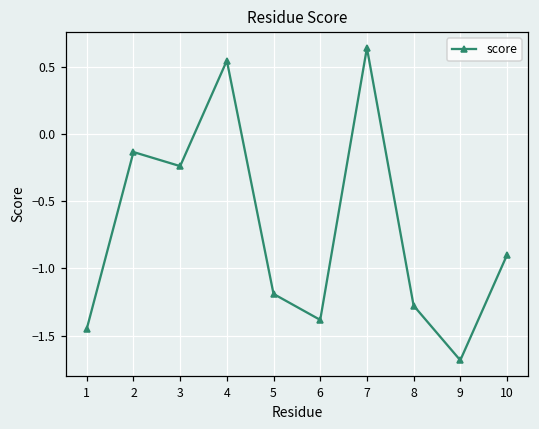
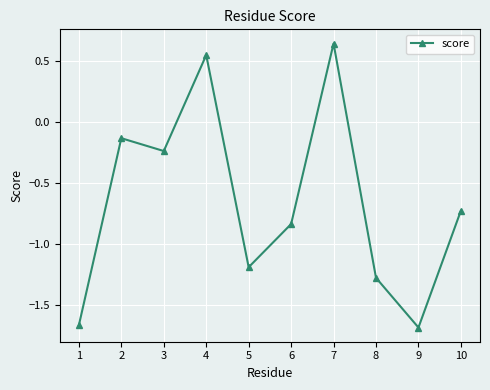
1: -1.45 -> -1.67
6: -1.38 -> -0.84
10: -0.90 -> -0.73
